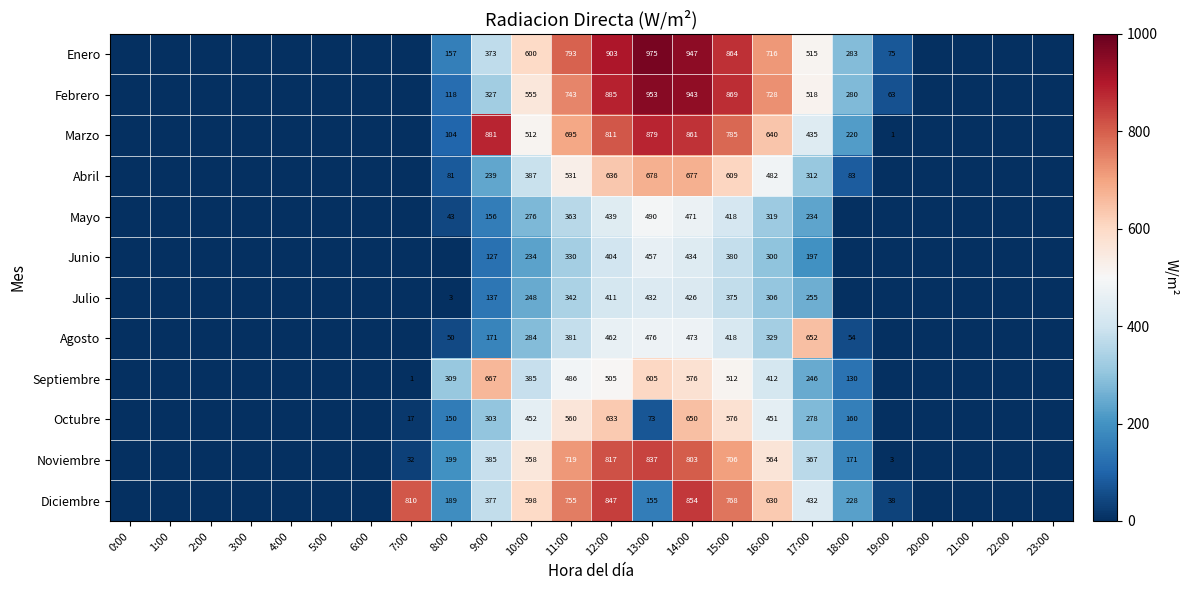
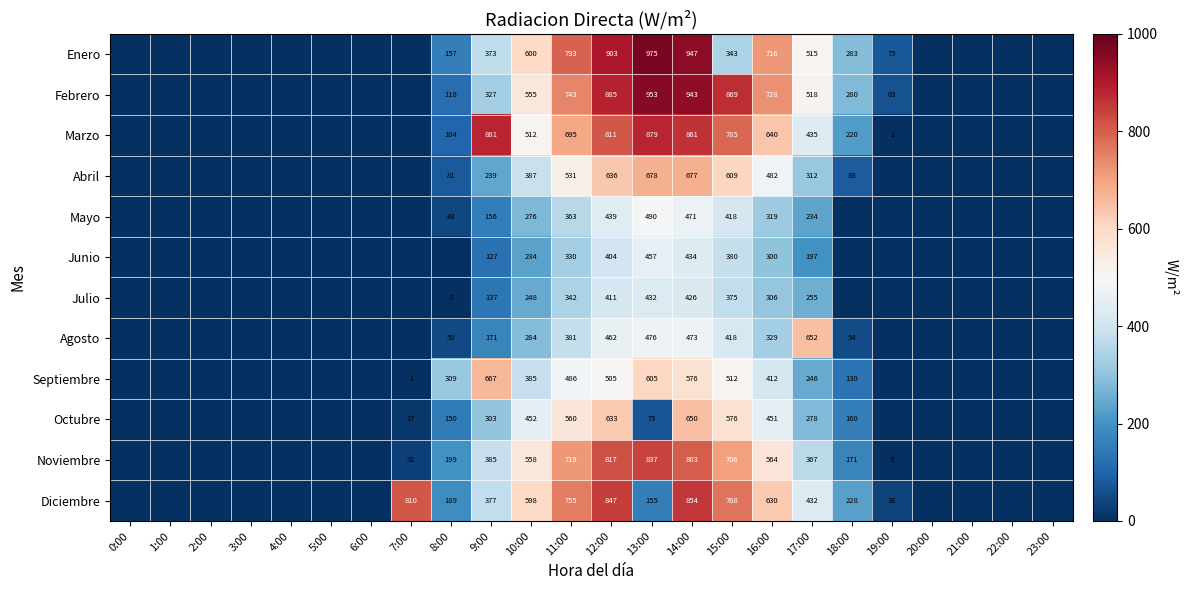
Enero, 15:00: 864 -> 343
